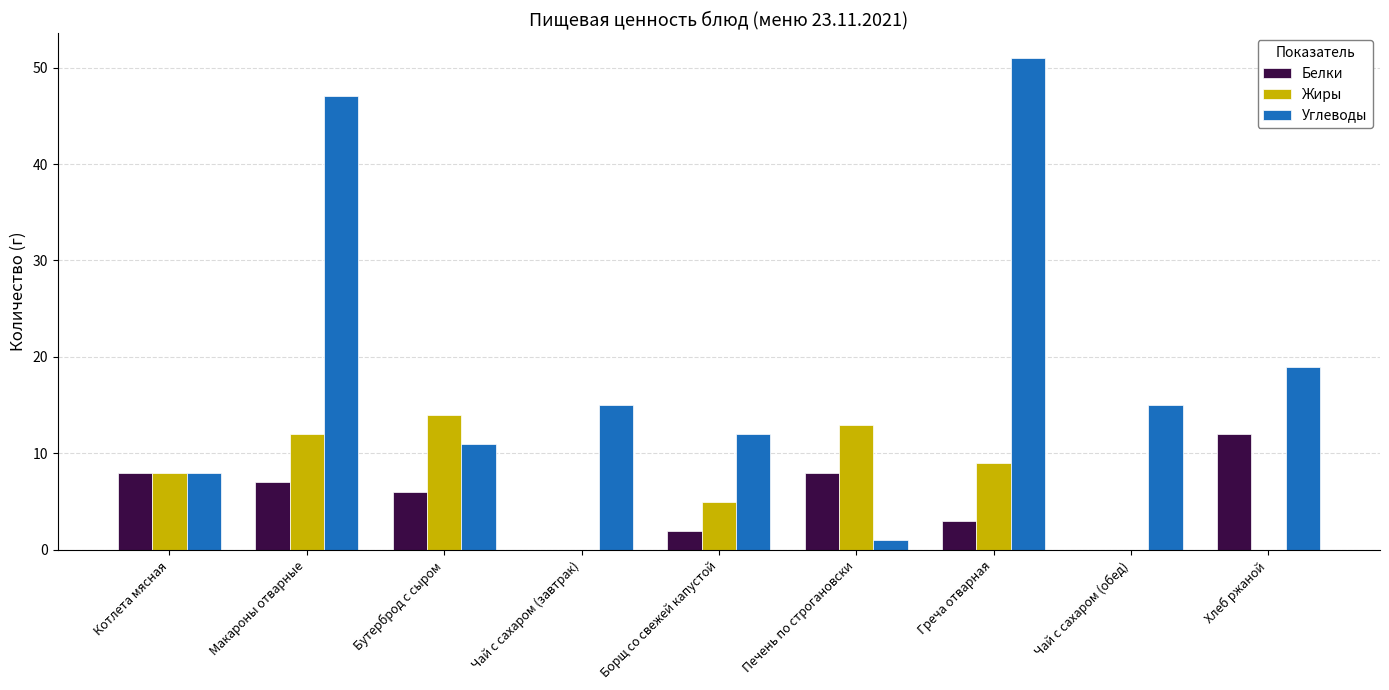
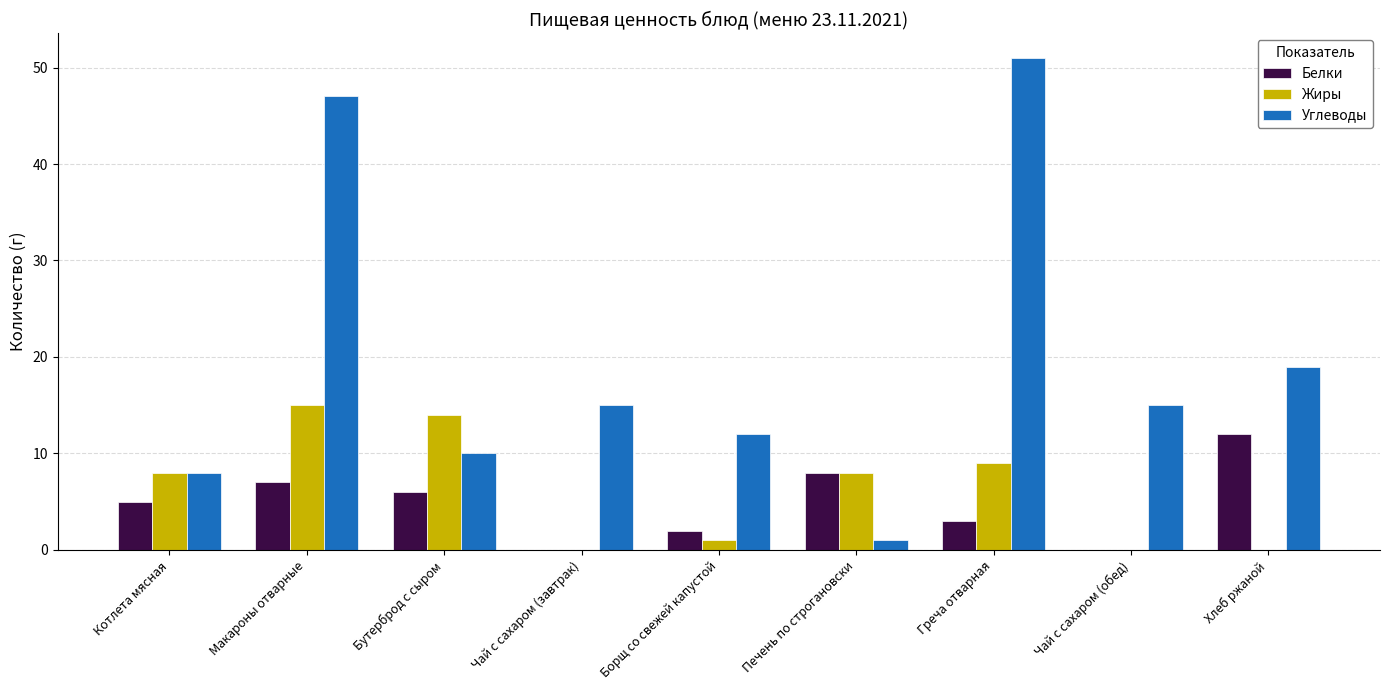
Белки, Котлета мясная: 8 -> 5
Жиры, Макароны отварные: 12 -> 15
Углеводы, Бутерброд с сыром: 11 -> 10
Жиры, Борщ со свежей капустой: 5 -> 1
Жиры, Печень по строгановски: 13 -> 8
